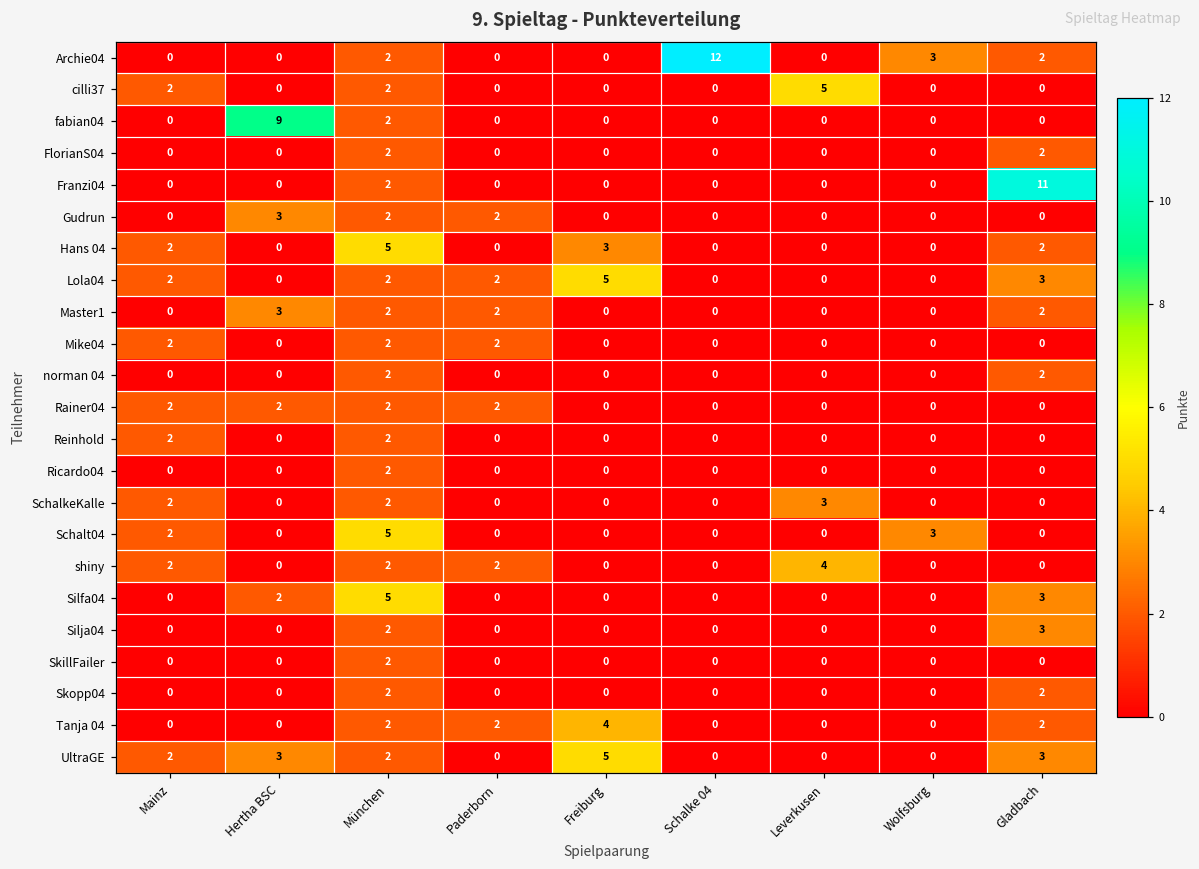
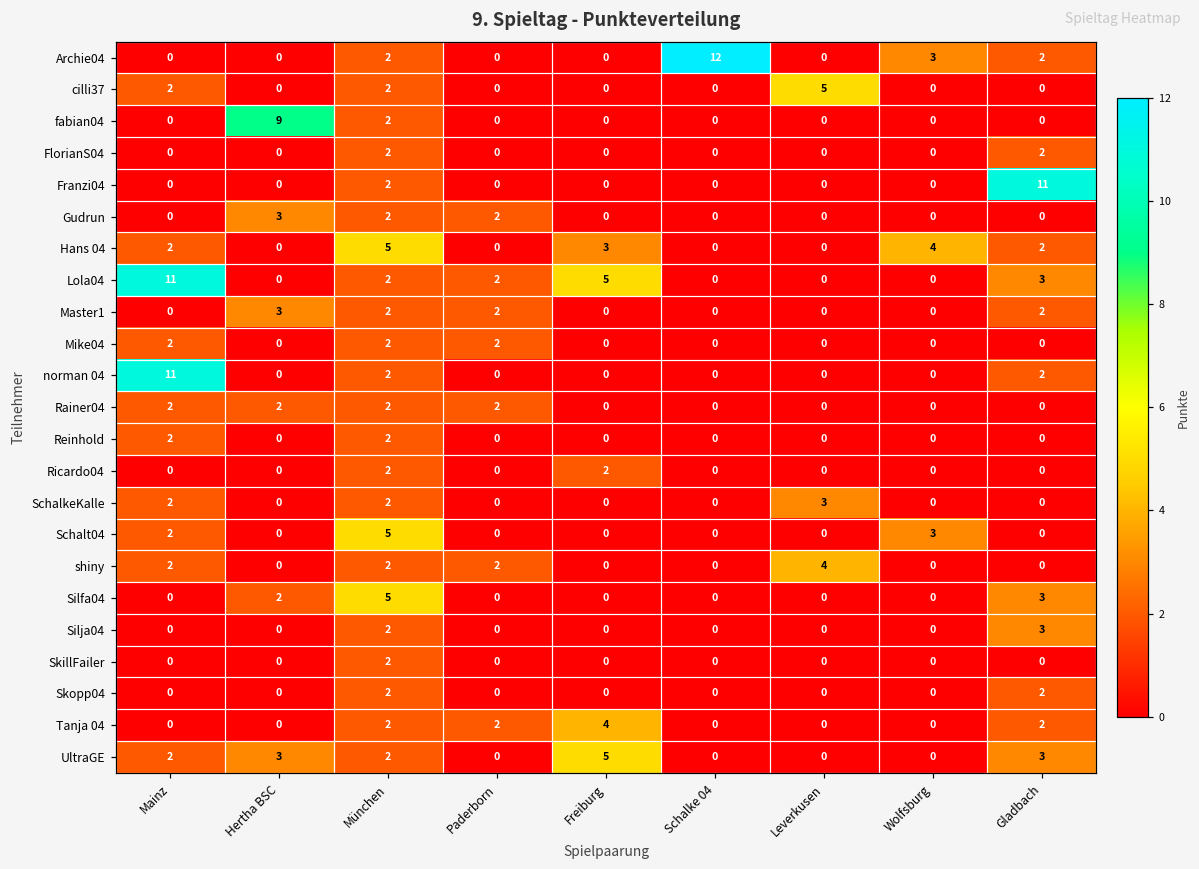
Hans 04, Wolfsburg: 0 -> 4
Lola04, Mainz: 2 -> 11
norman 04, Mainz: 0 -> 11
Ricardo04, Freiburg: 0 -> 2
